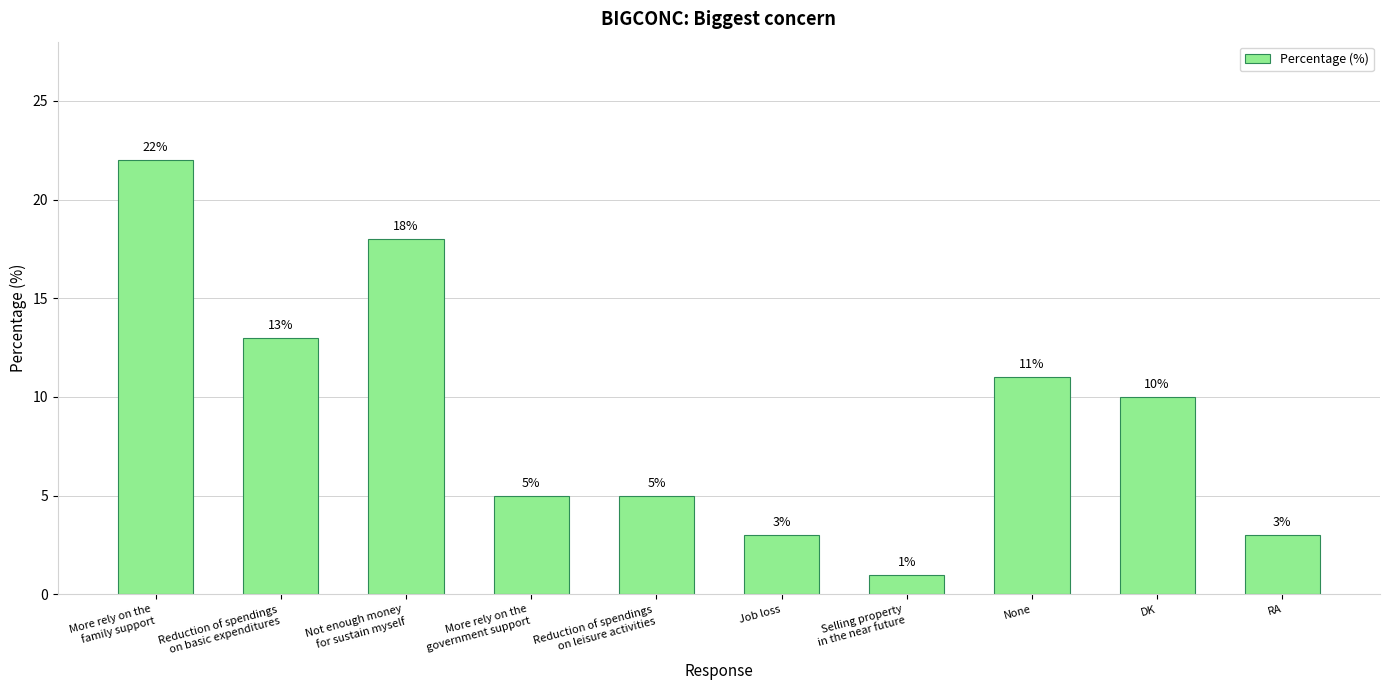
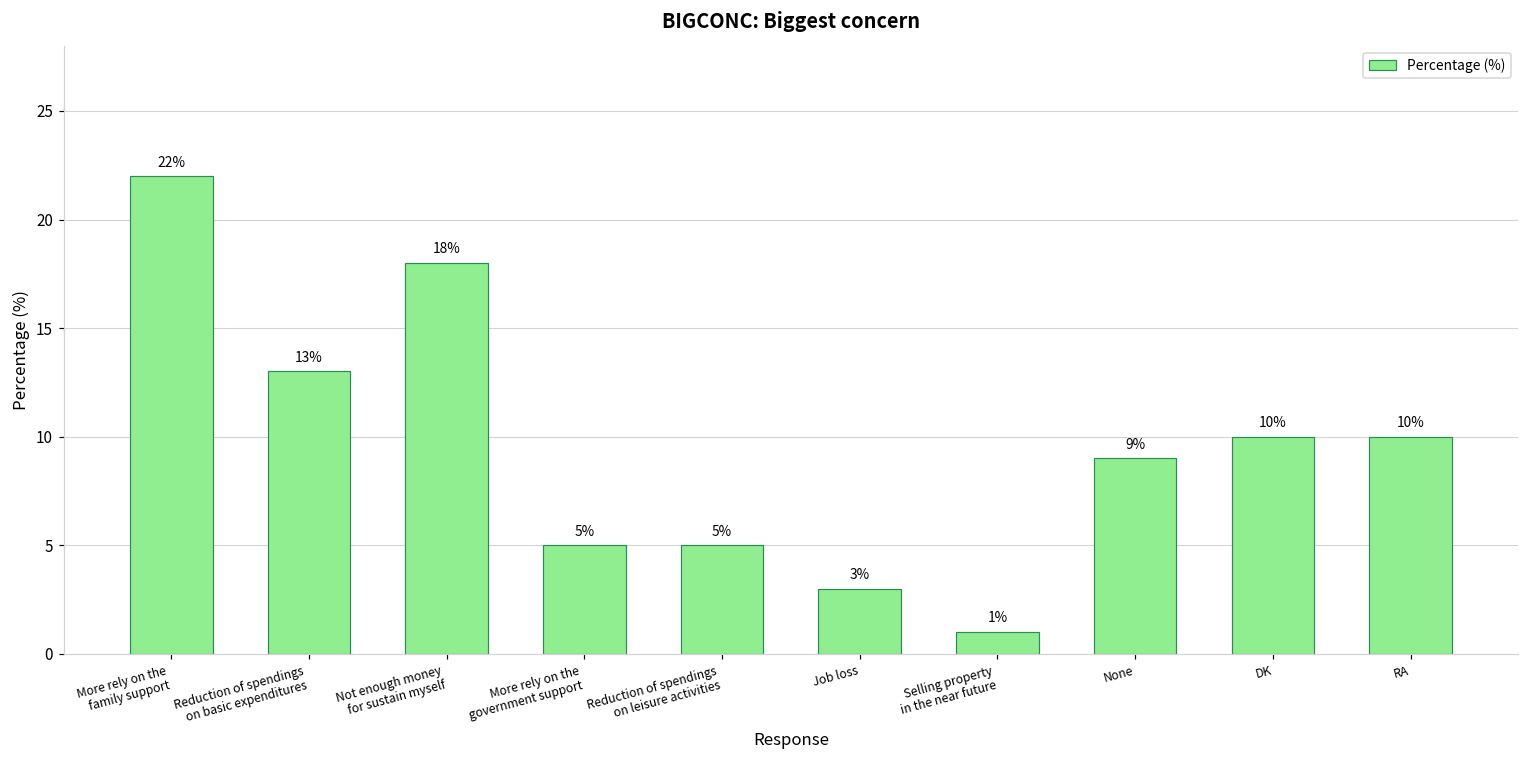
None: 11% -> 9%
RA: 3% -> 10%
